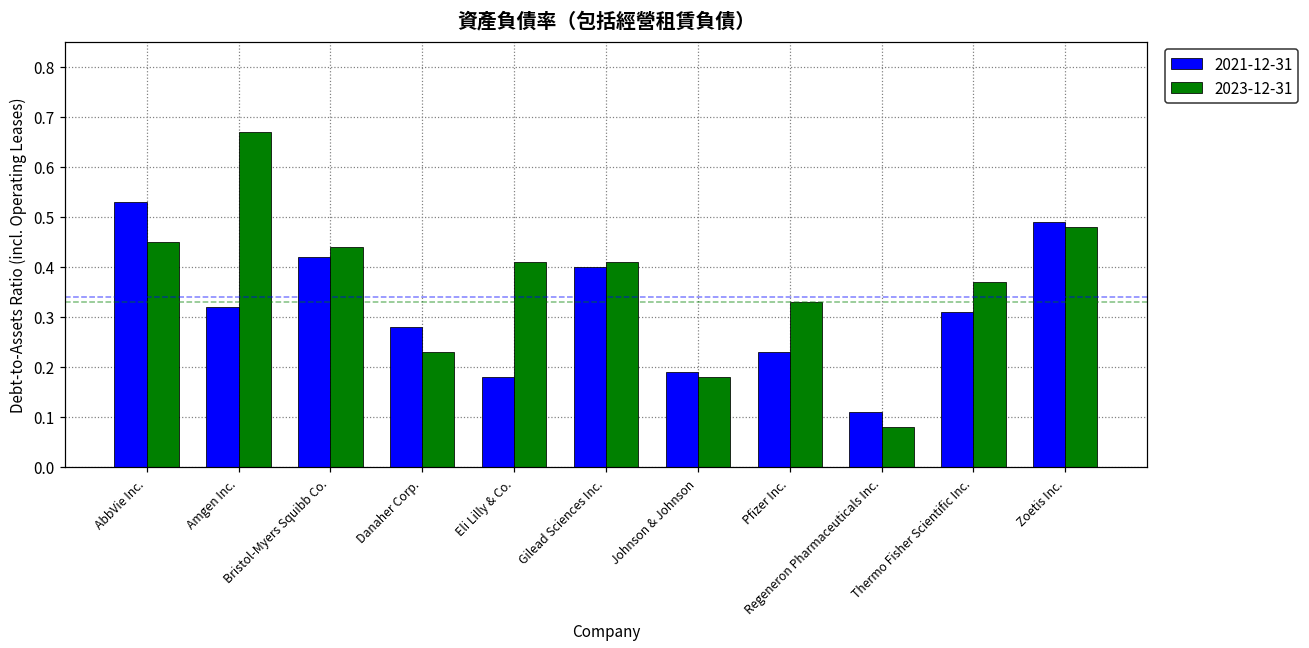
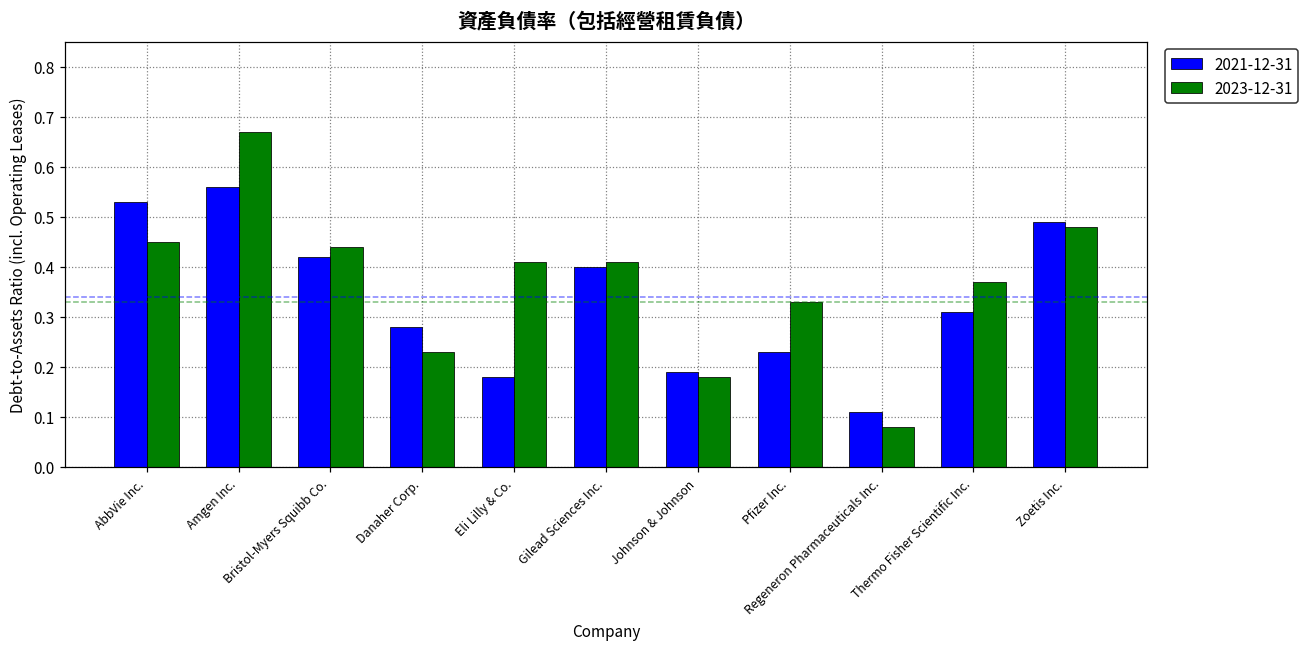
2021-12-31, Amgen Inc.: 0.32 -> 0.56
